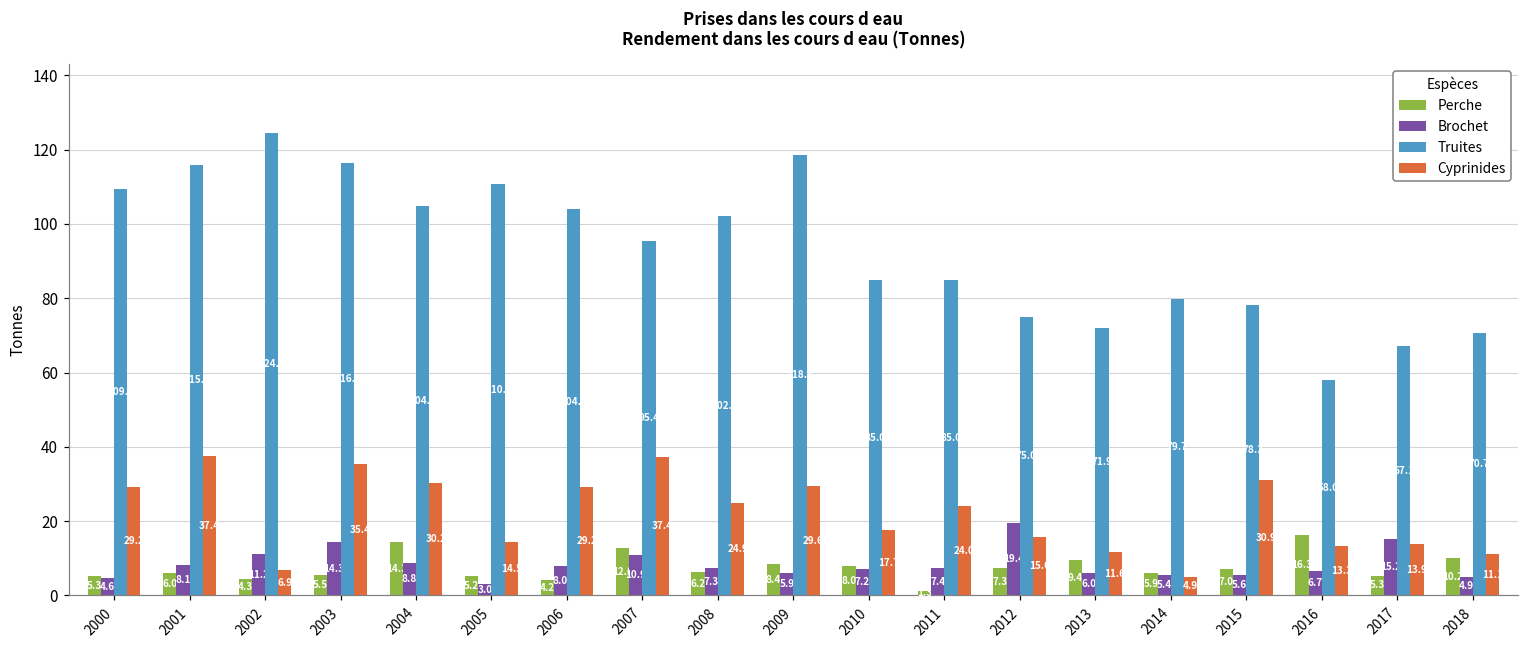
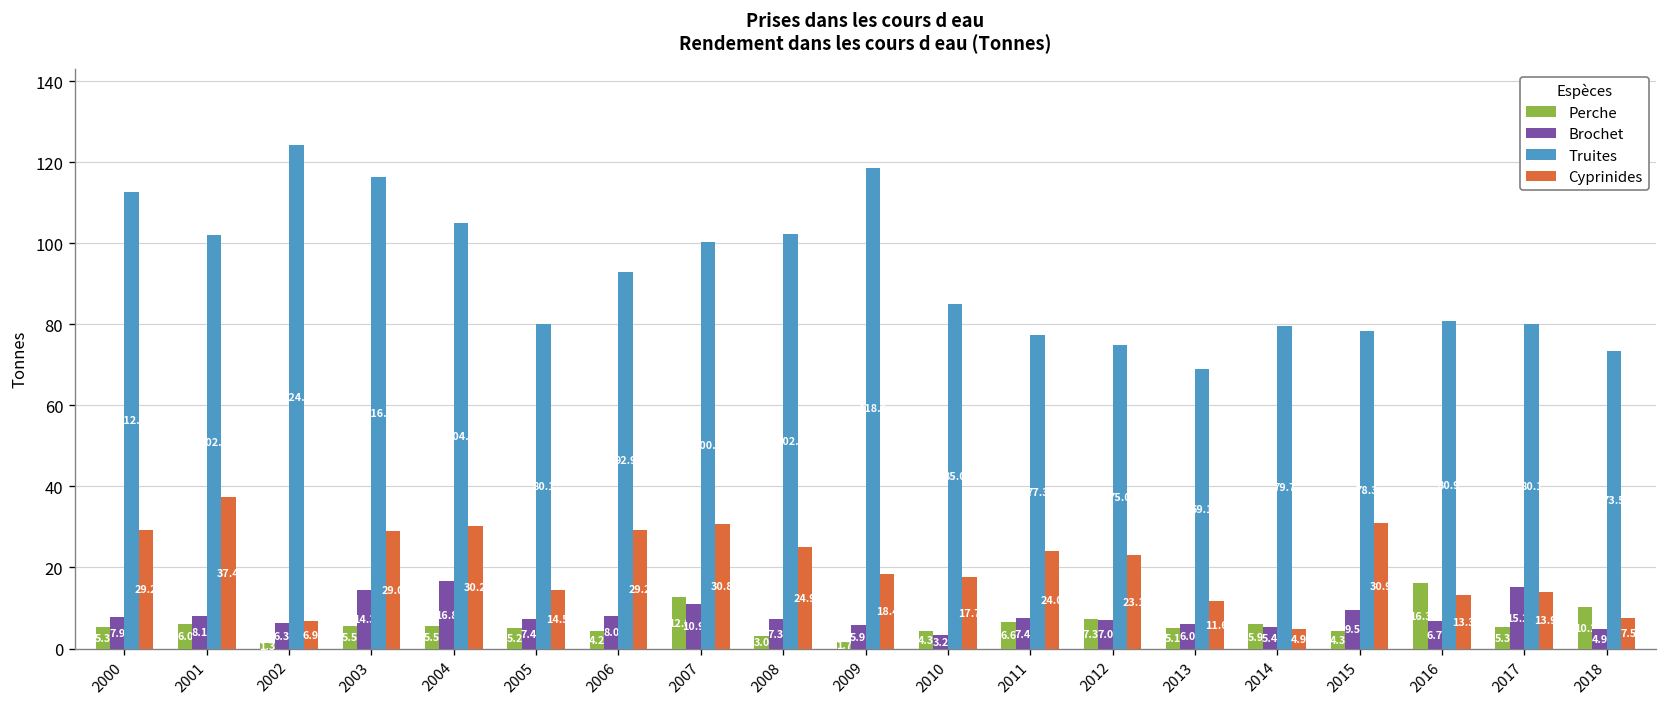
Brochet, 2000: 4.6 -> 7.9
Truites, 2000: 109 -> 113
Truites, 2001: 116 -> 102
Perche, 2002: 4 -> 1
Brochet, 2002: 11.2 -> 6.3
Cyprinides, 2003: 35.4 -> 29.0
Perche, 2004: 14.3 -> 5.5
Brochet, 2004: 8.8 -> 16.8
Brochet, 2005: 3.0 -> 7.4
Truites, 2005: 111 -> 80
Truites, 2006: 104 -> 93
Truites, 2007: 95 -> 100
Cyprinides, 2007: 37.4 -> 30.8
Perche, 2008: 6.2 -> 3.0
Perche, 2009: 8.4 -> 1.7
Cyprinides, 2009: 29.6 -> 18.4
Perche, 2010: 8.0 -> 4.3
Brochet, 2010: 7.2 -> 3.2
Perche, 2011: 1 -> 7
Truites, 2011: 85.0 -> 77.3
Brochet, 2012: 19.4 -> 7.0
Cyprinides, 2012: 15.6 -> 23.1
Perche, 2013: 9.4 -> 5.1
Truites, 2013: 71.9 -> 69.1
Perche, 2015: 7.0 -> 4.3
Brochet, 2015: 5.6 -> 9.5
Truites, 2016: 58.0 -> 80.9
Truites, 2017: 67.1 -> 80.1
Truites, 2018: 70.7 -> 73.5
Cyprinides, 2018: 11.1 -> 7.5
